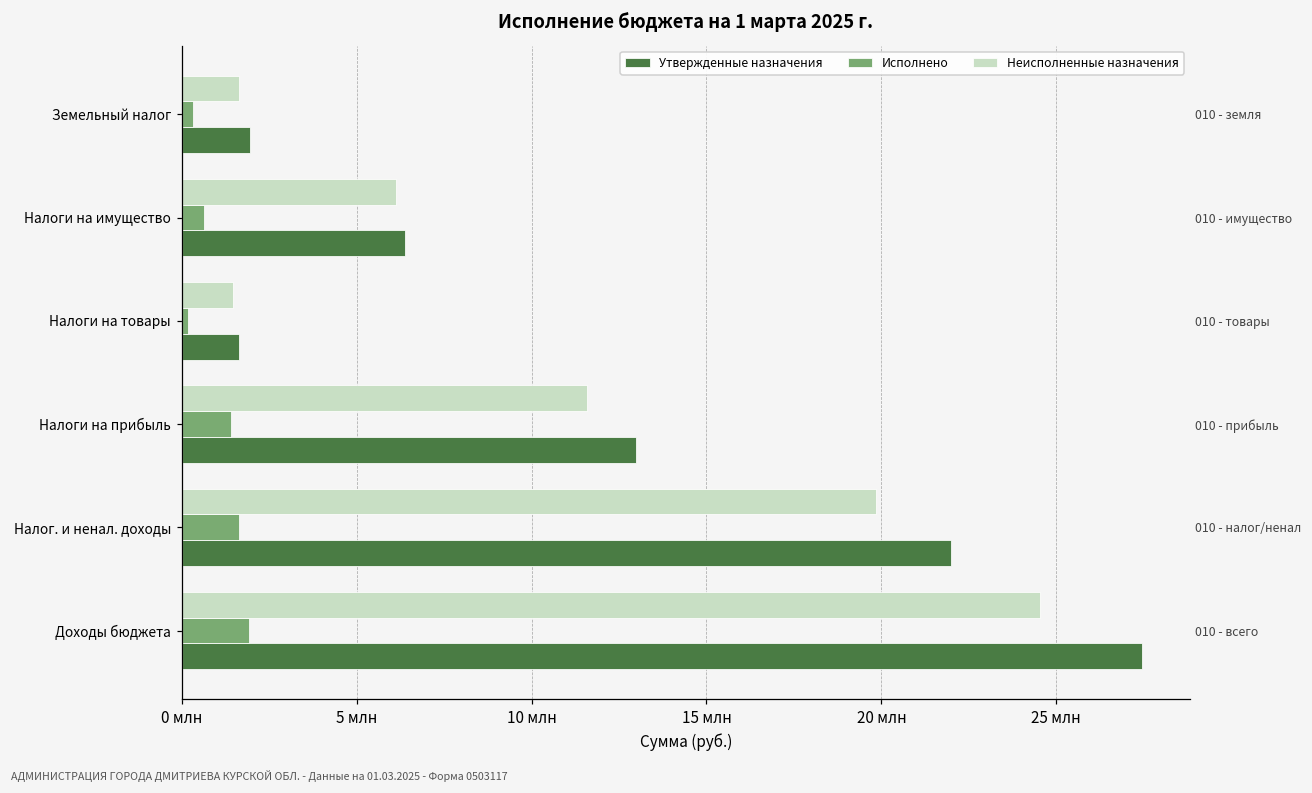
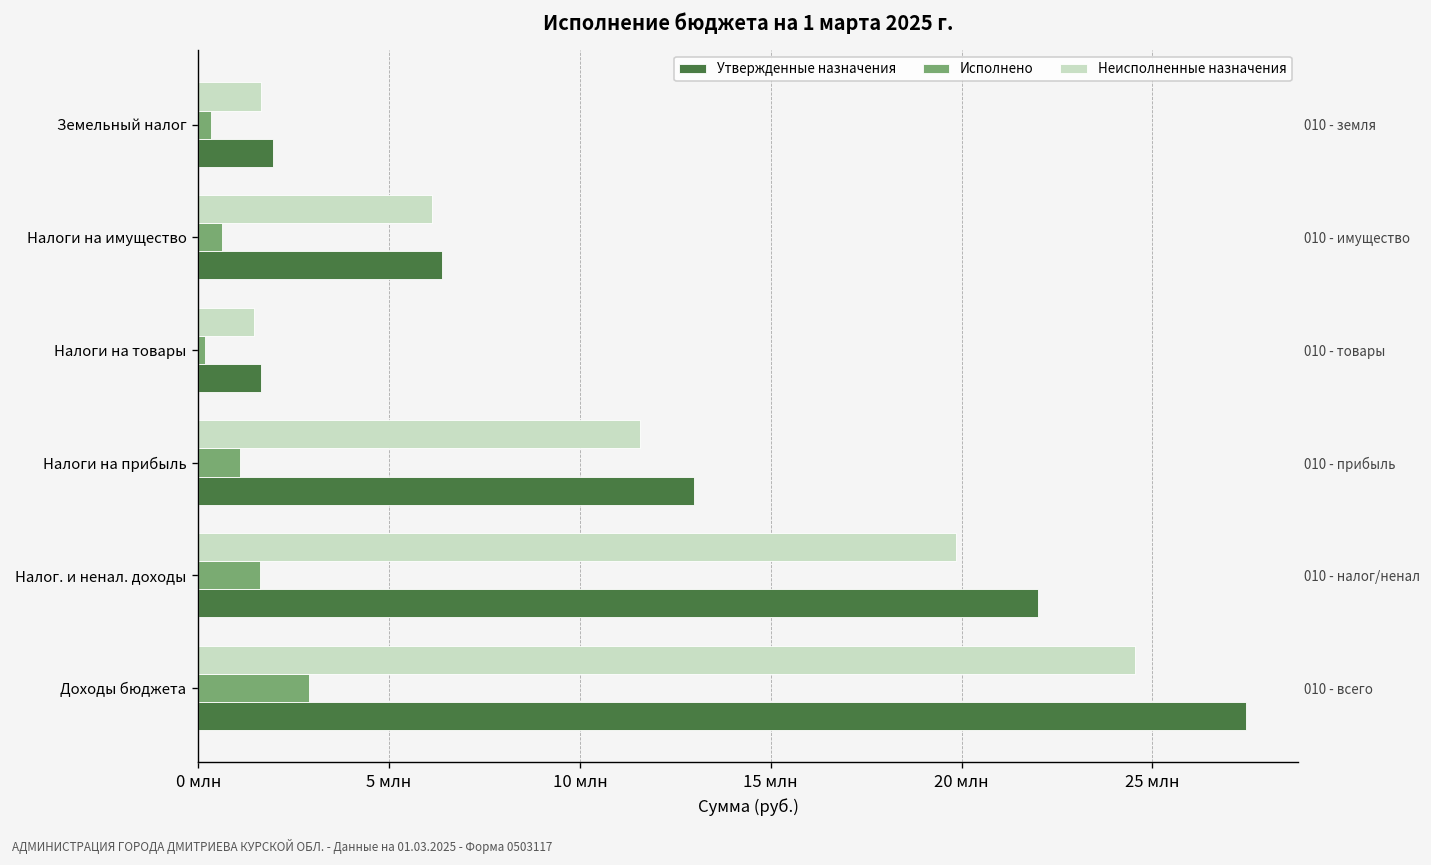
Исполнено, Налоги на прибыль: 1.4 млн -> 1.1 млн
Исполнено, Доходы бюджета: 1.9 млн -> 2.9 млн
